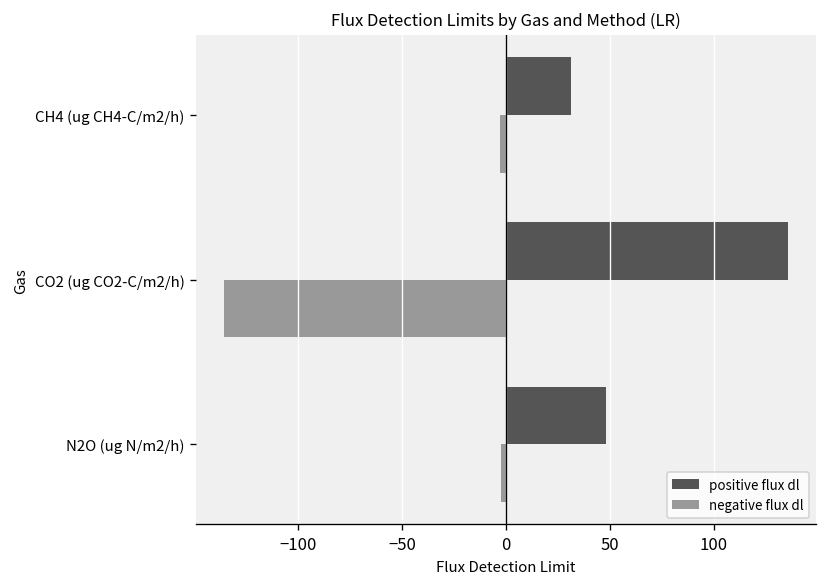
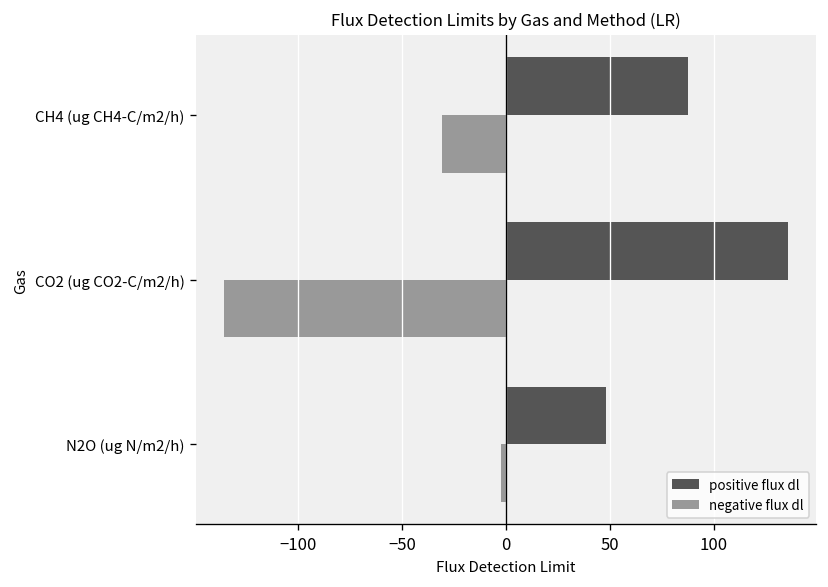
positive flux dl, CH4 (ug CH4-C/m2/h): 31 -> 88
negative flux dl, CH4 (ug CH4-C/m2/h): -3 -> -31
